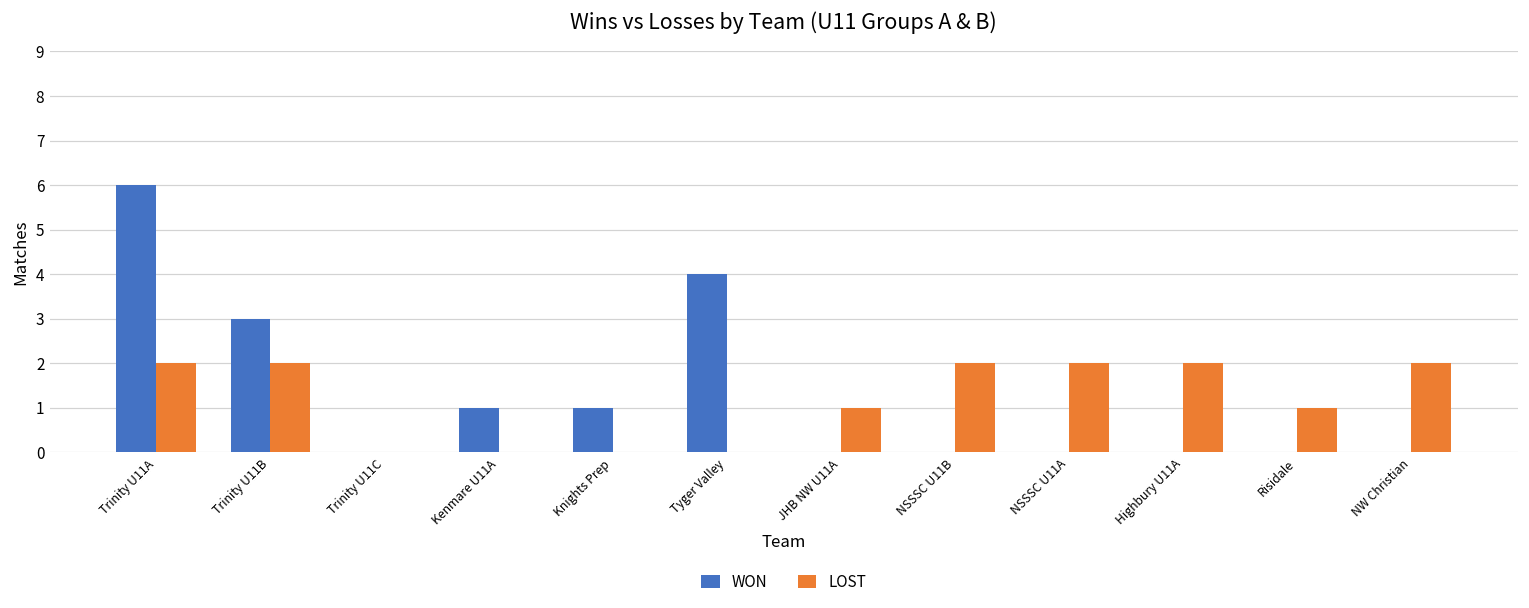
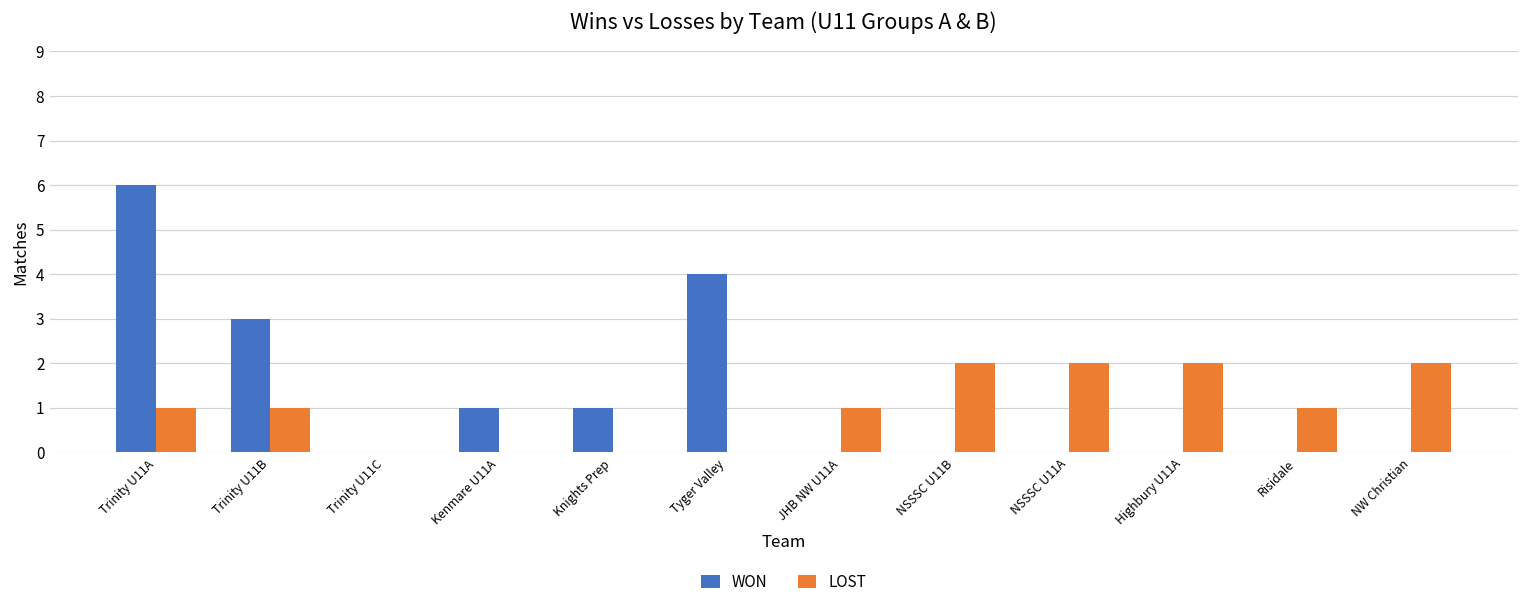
LOST, Trinity U11A: 2 -> 1
LOST, Trinity U11B: 2 -> 1
